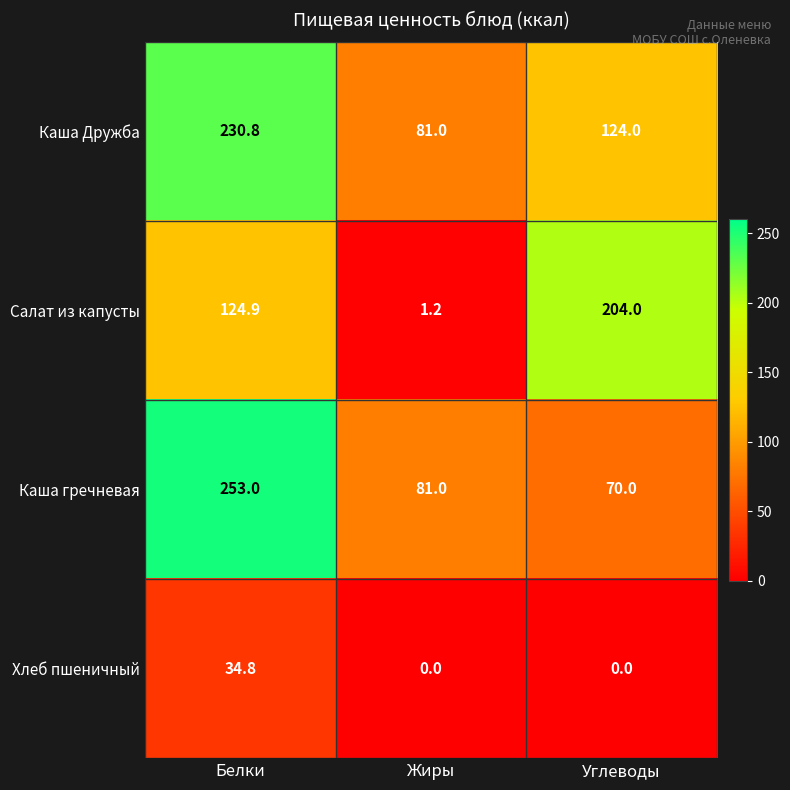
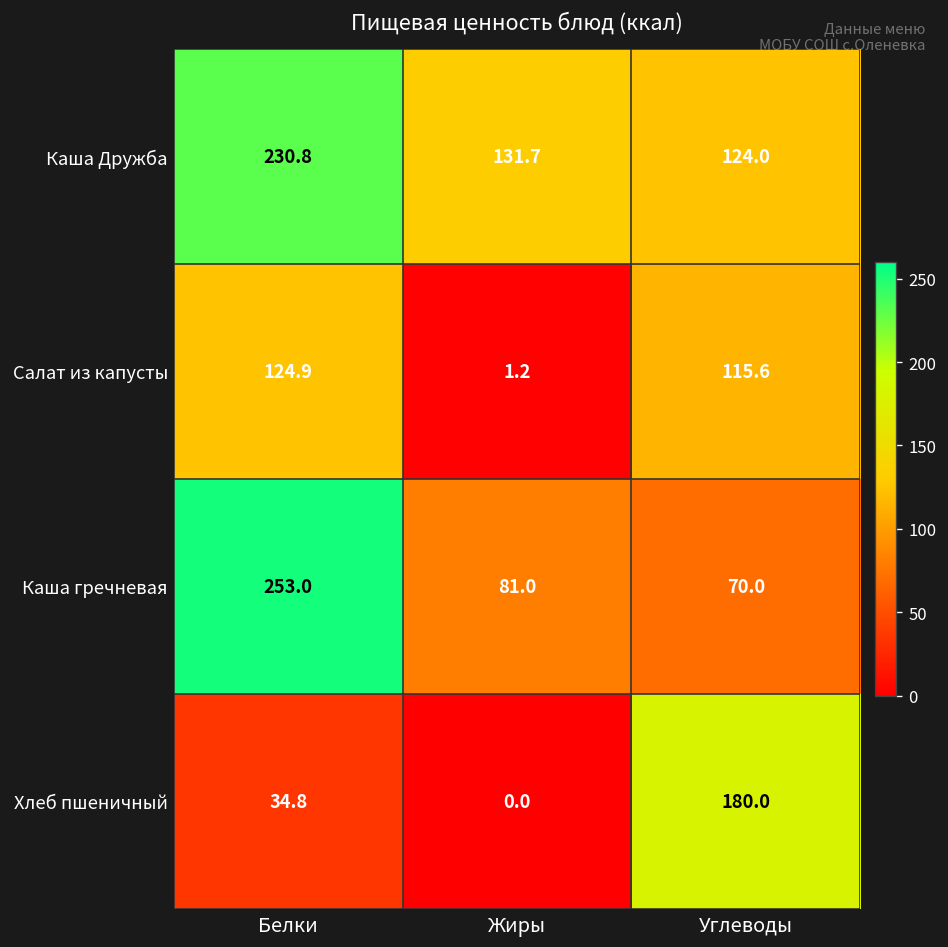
Каша Дружба, Жиры: 81.0 -> 131.7
Салат из капусты, Углеводы: 204.0 -> 115.6
Хлеб пшеничный, Углеводы: 0.0 -> 180.0
